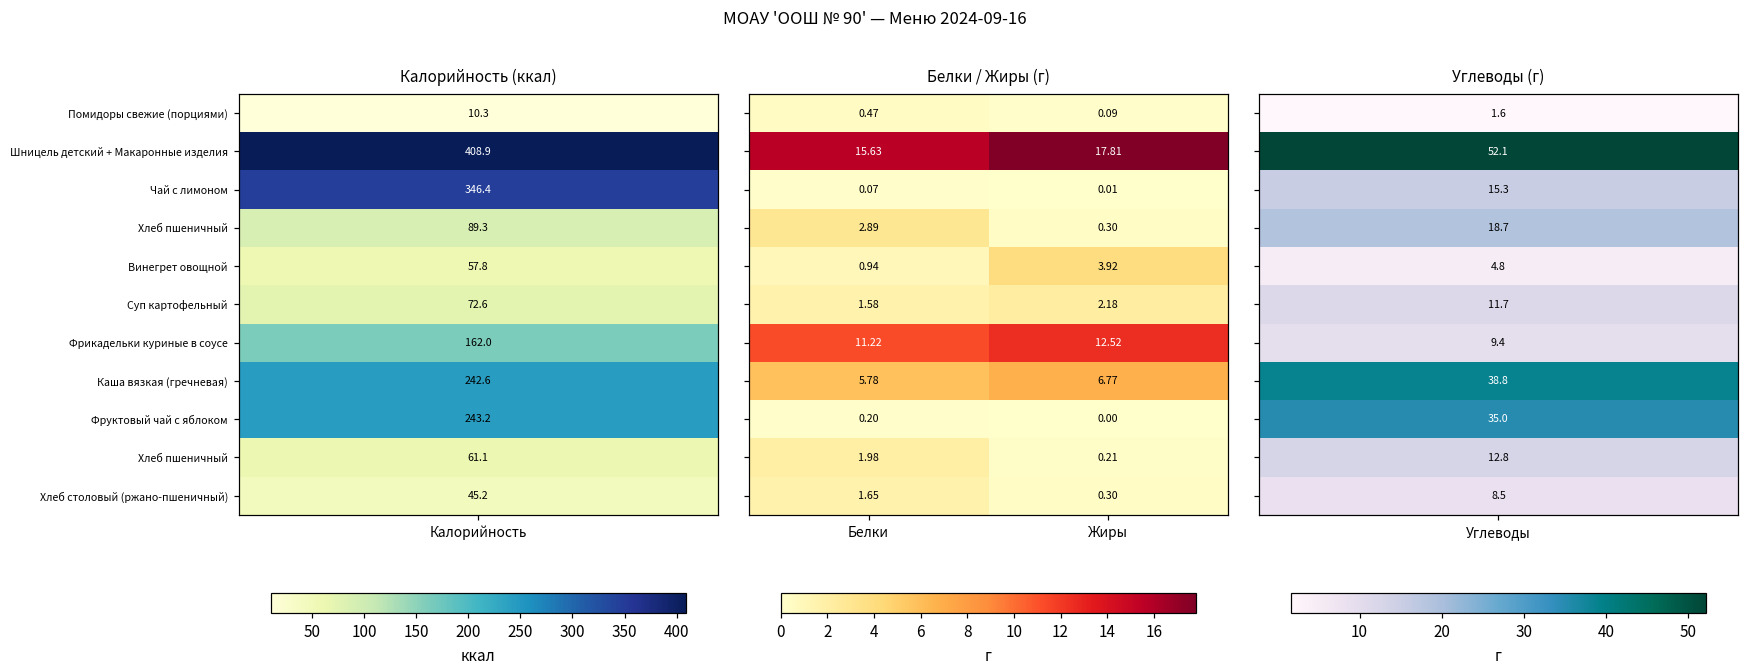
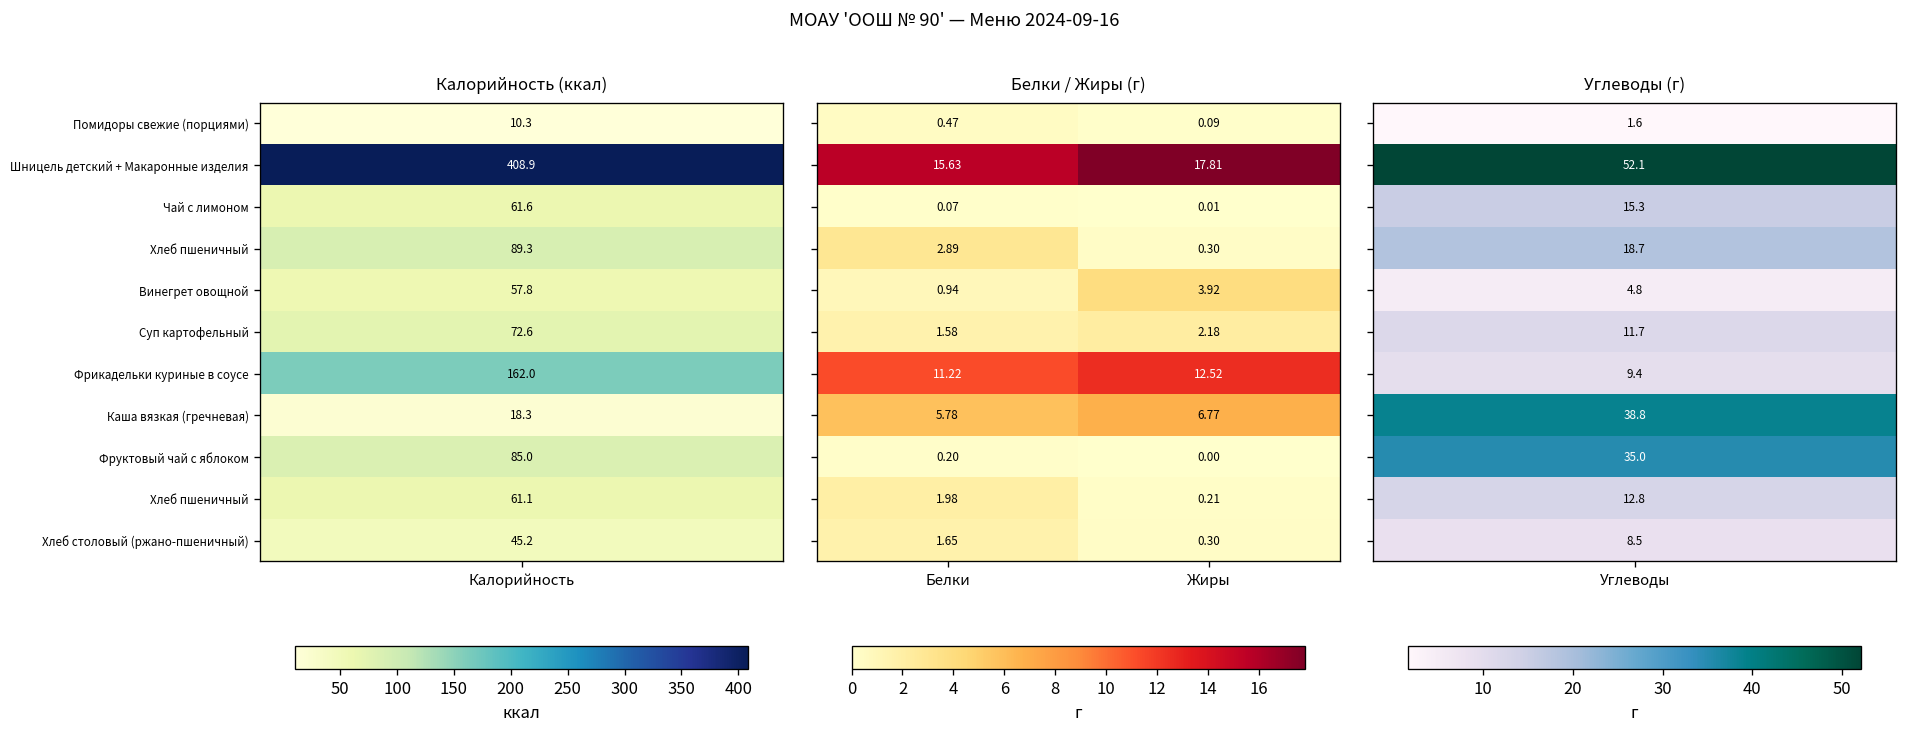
Калорийность (ккал), Чай с лимоном, Калорийность: 346.4 -> 61.6
Калорийность (ккал), Каша вязкая (гречневая), Калорийность: 242.6 -> 18.3
Калорийность (ккал), Фруктовый чай с яблоком, Калорийность: 243.2 -> 85.0
